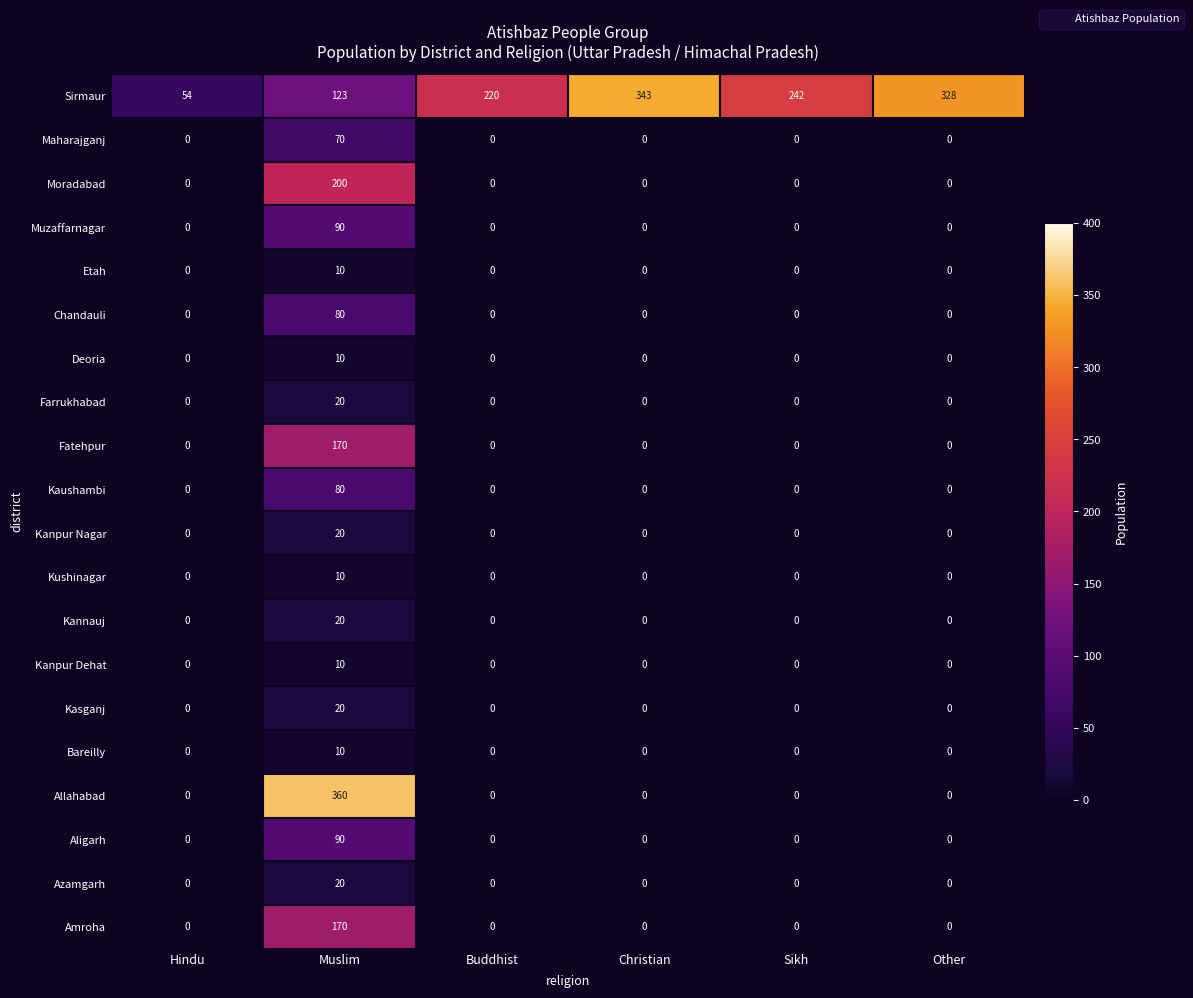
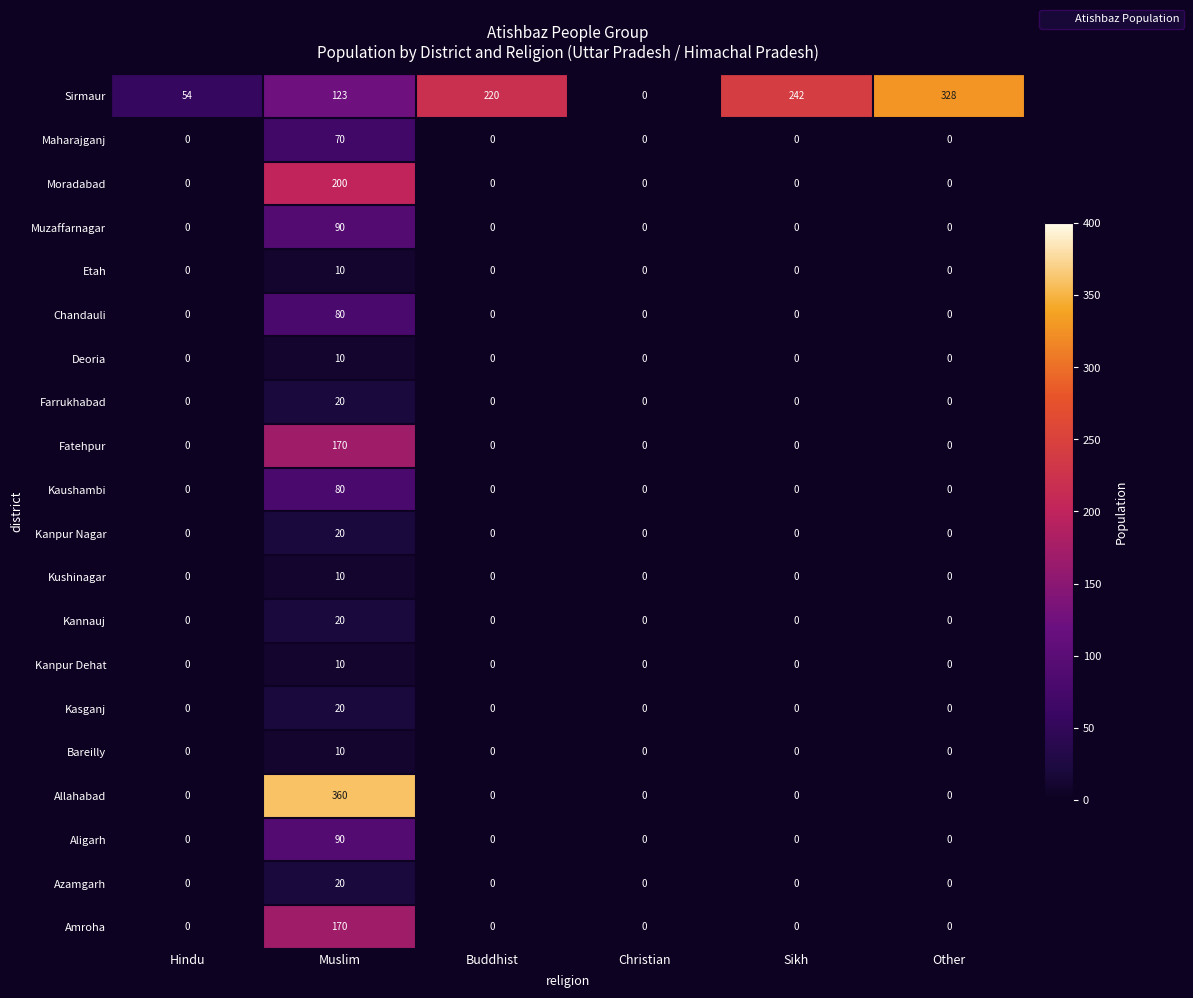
Sirmaur, Christian: 343 -> 0
